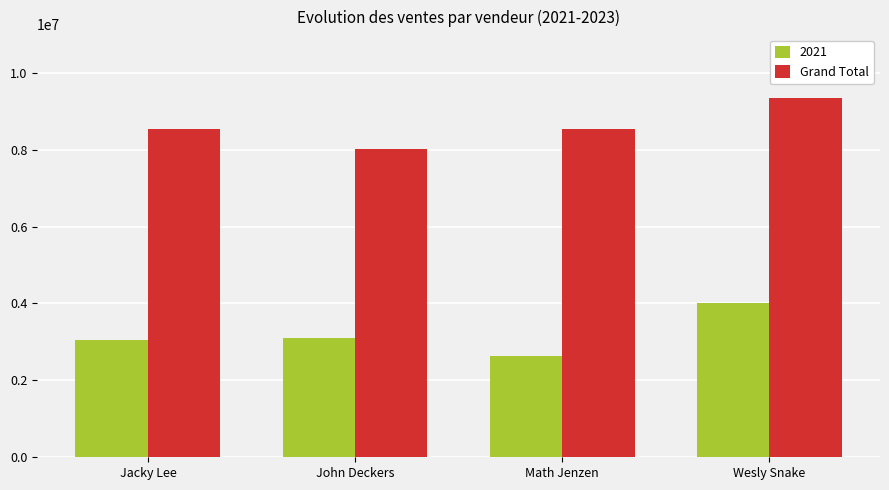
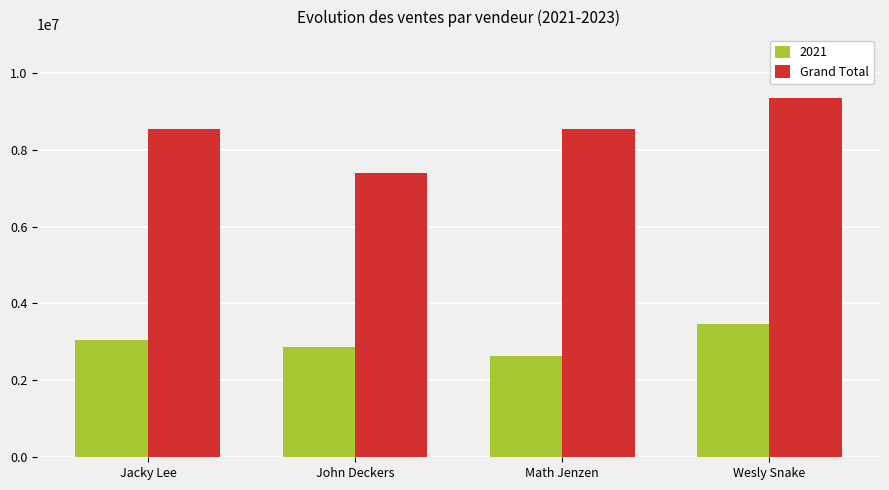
2021, John Deckers: 3100000 -> 2900000
Grand Total, John Deckers: 8000000 -> 7400000
2021, Wesly Snake: 4000000 -> 3500000
